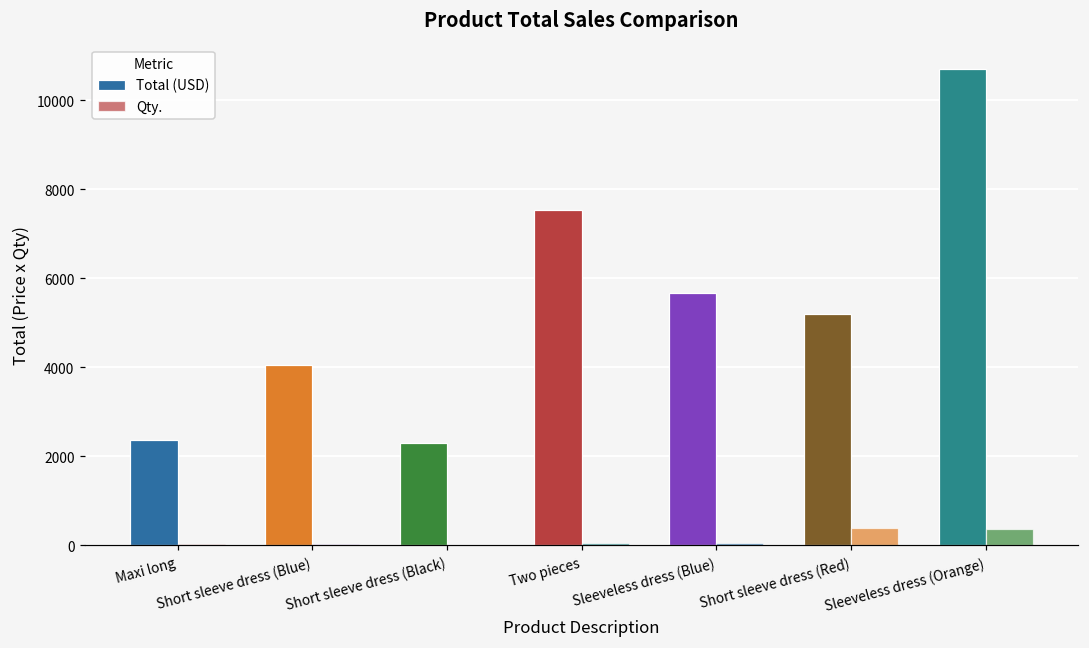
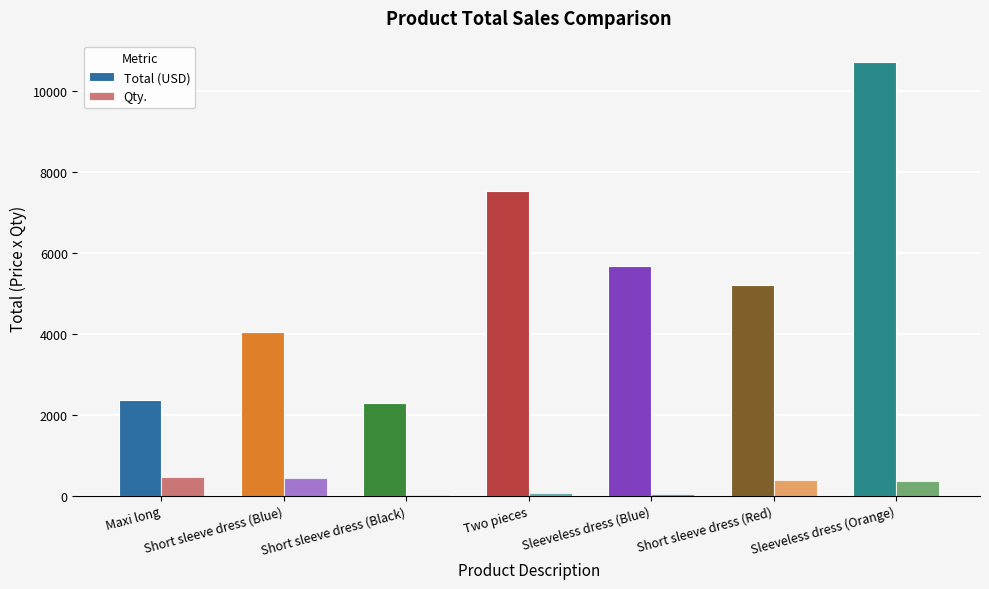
Qty., Maxi long: 0 -> 500
Qty., Short sleeve dress (Blue): 0 -> 400
